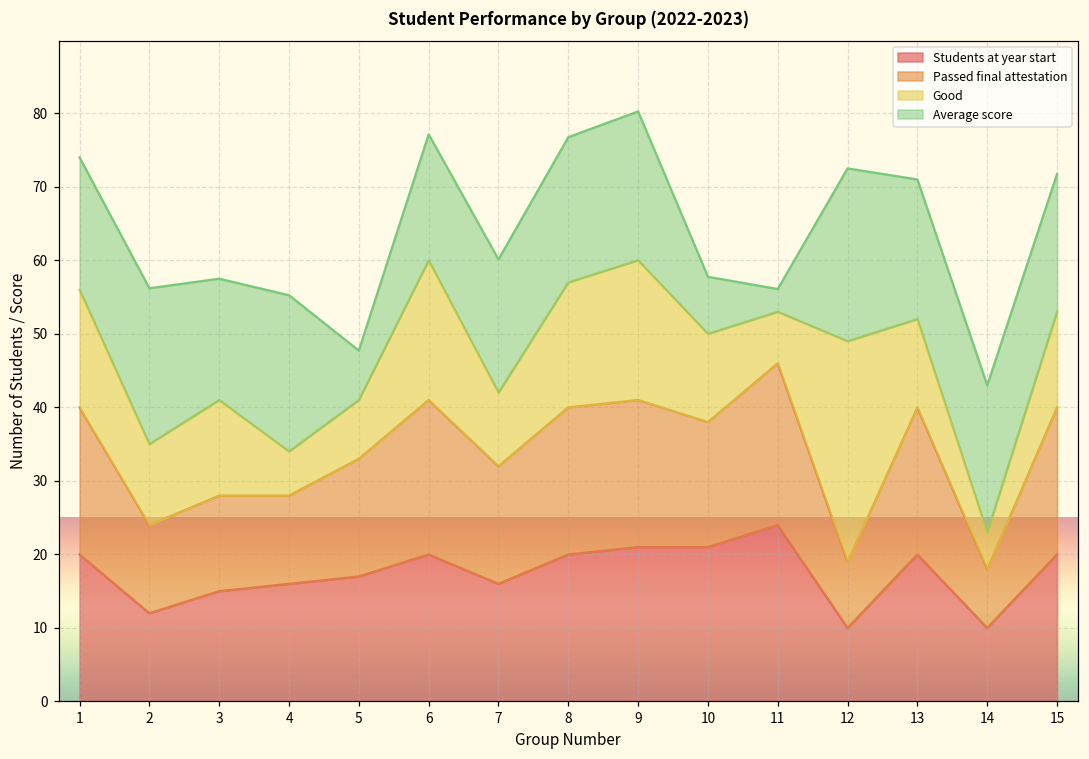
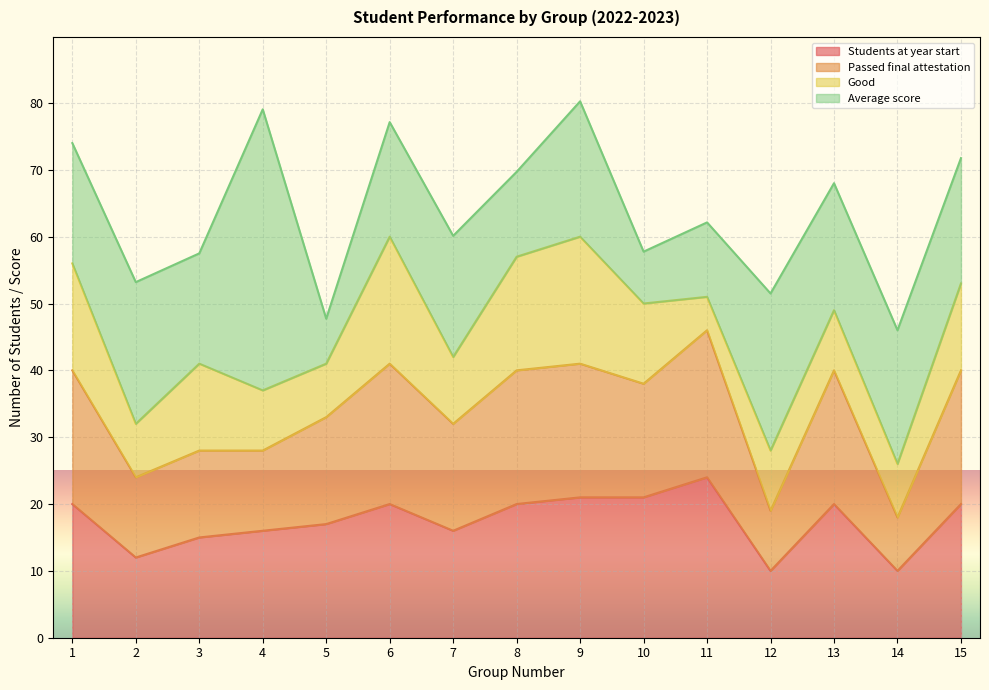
Good, 2: 11 -> 8
Good, 4: 6 -> 9
Average score, 4: 21 -> 42
Average score, 8: 20 -> 13
Good, 11: 7 -> 5
Average score, 11: 3 -> 11
Good, 12: 30 -> 9
Good, 13: 12 -> 9
Good, 14: 5 -> 8
